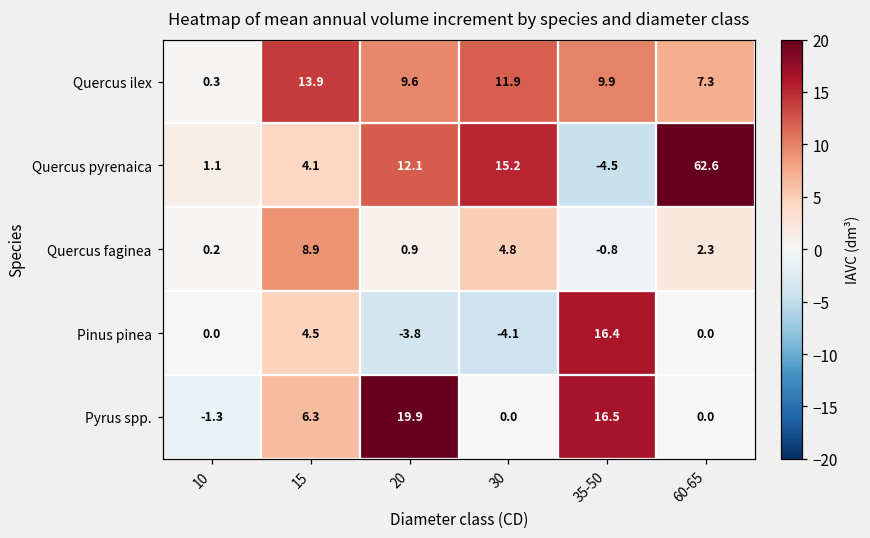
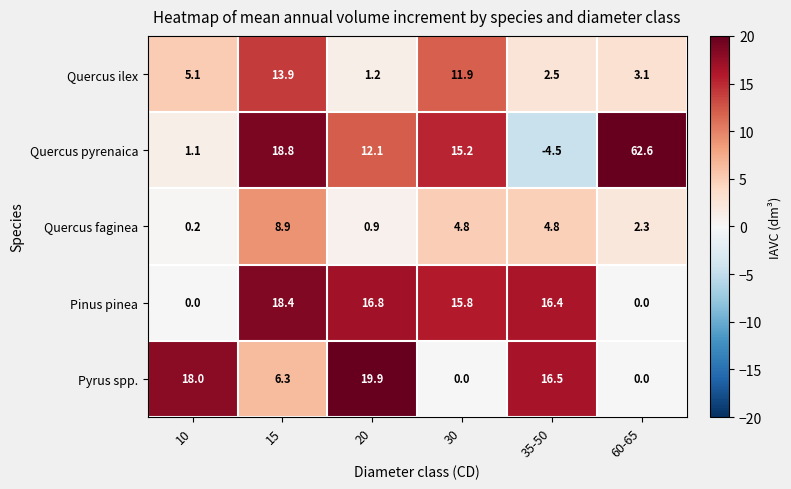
Quercus ilex, 10: 0.3 -> 5.1
Quercus ilex, 20: 9.6 -> 1.2
Quercus ilex, 35-50: 9.9 -> 2.5
Quercus ilex, 60-65: 7.3 -> 3.1
Quercus pyrenaica, 15: 4.1 -> 18.8
Quercus faginea, 35-50: -0.8 -> 4.8
Pinus pinea, 15: 4.5 -> 18.4
Pinus pinea, 20: -3.8 -> 16.8
Pinus pinea, 30: -4.1 -> 15.8
Pyrus spp., 10: -1.3 -> 18.0
